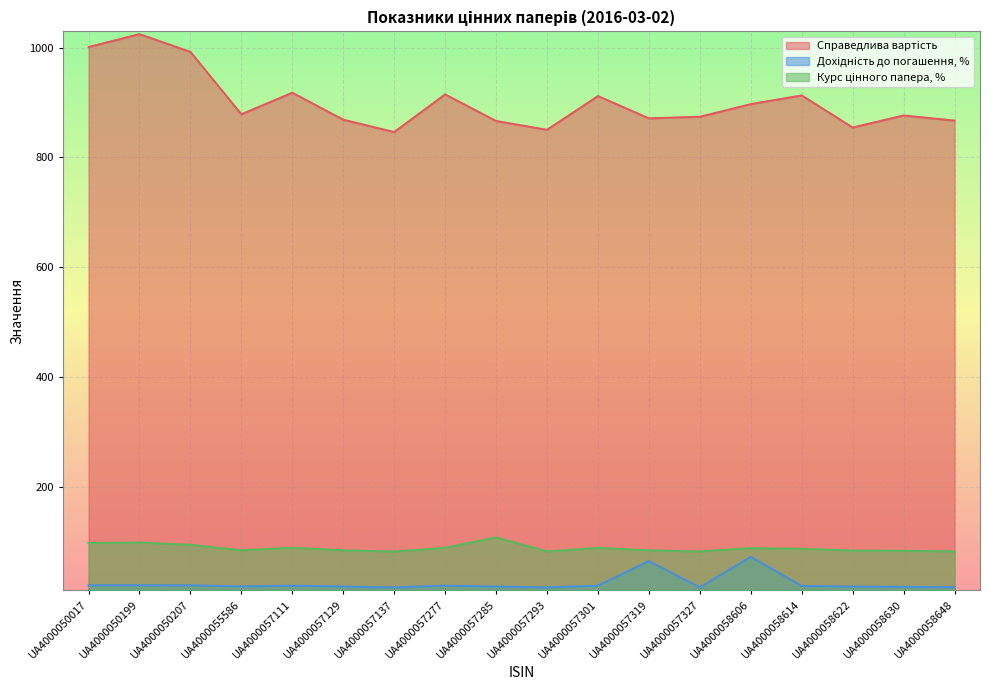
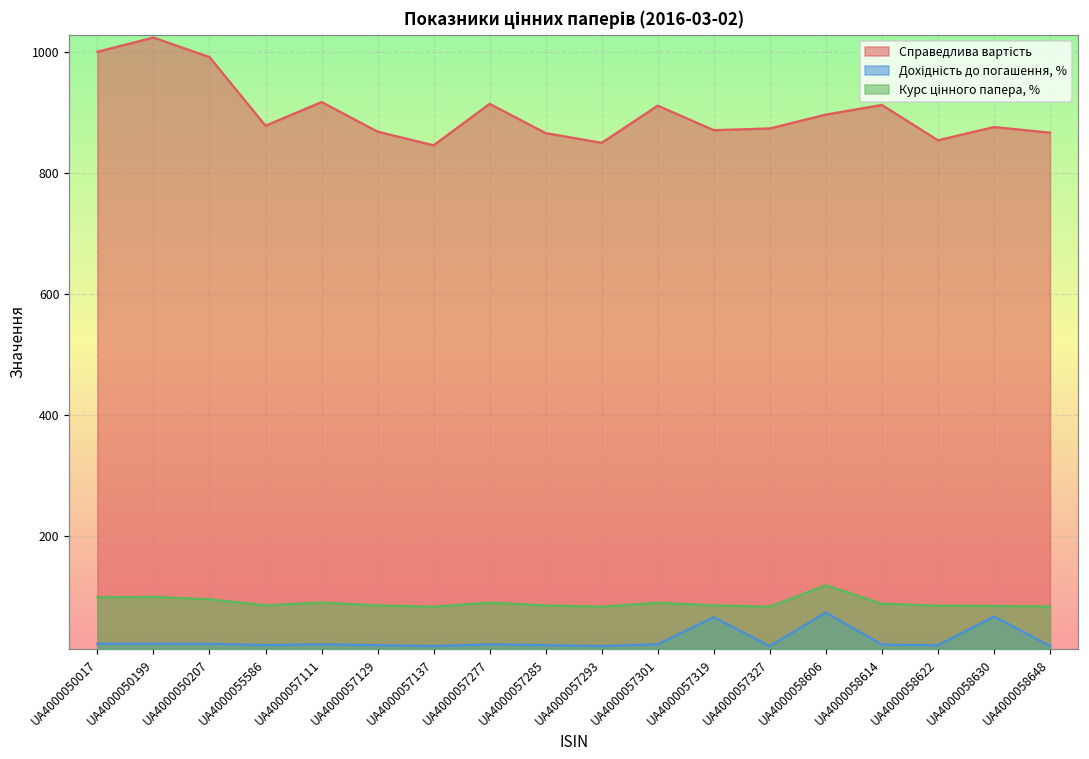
Курс цінного папера, %, UA4000057285: 110 -> 80
Курс цінного папера, %, UA4000058606: 90 -> 120
Дохідність до погашення, %, UA4000058630: 20 -> 70
